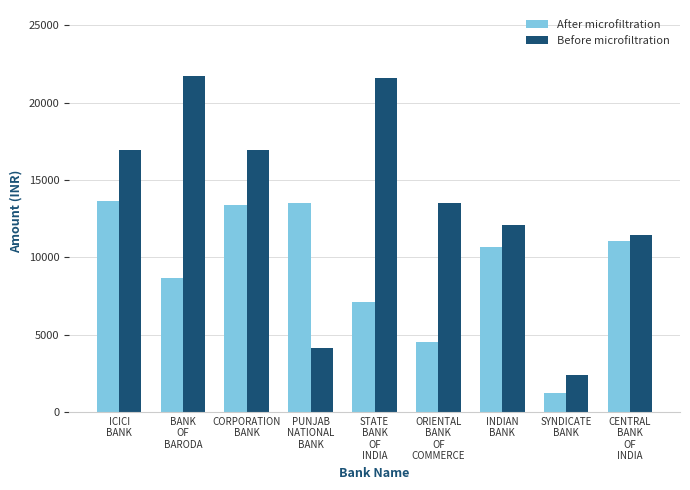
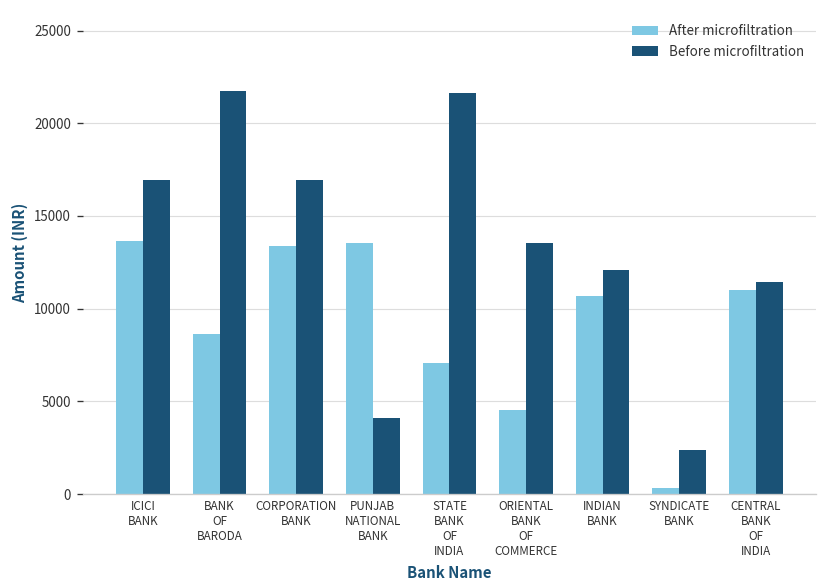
After microfiltration, SYNDICATE BANK: 1200 -> 300
